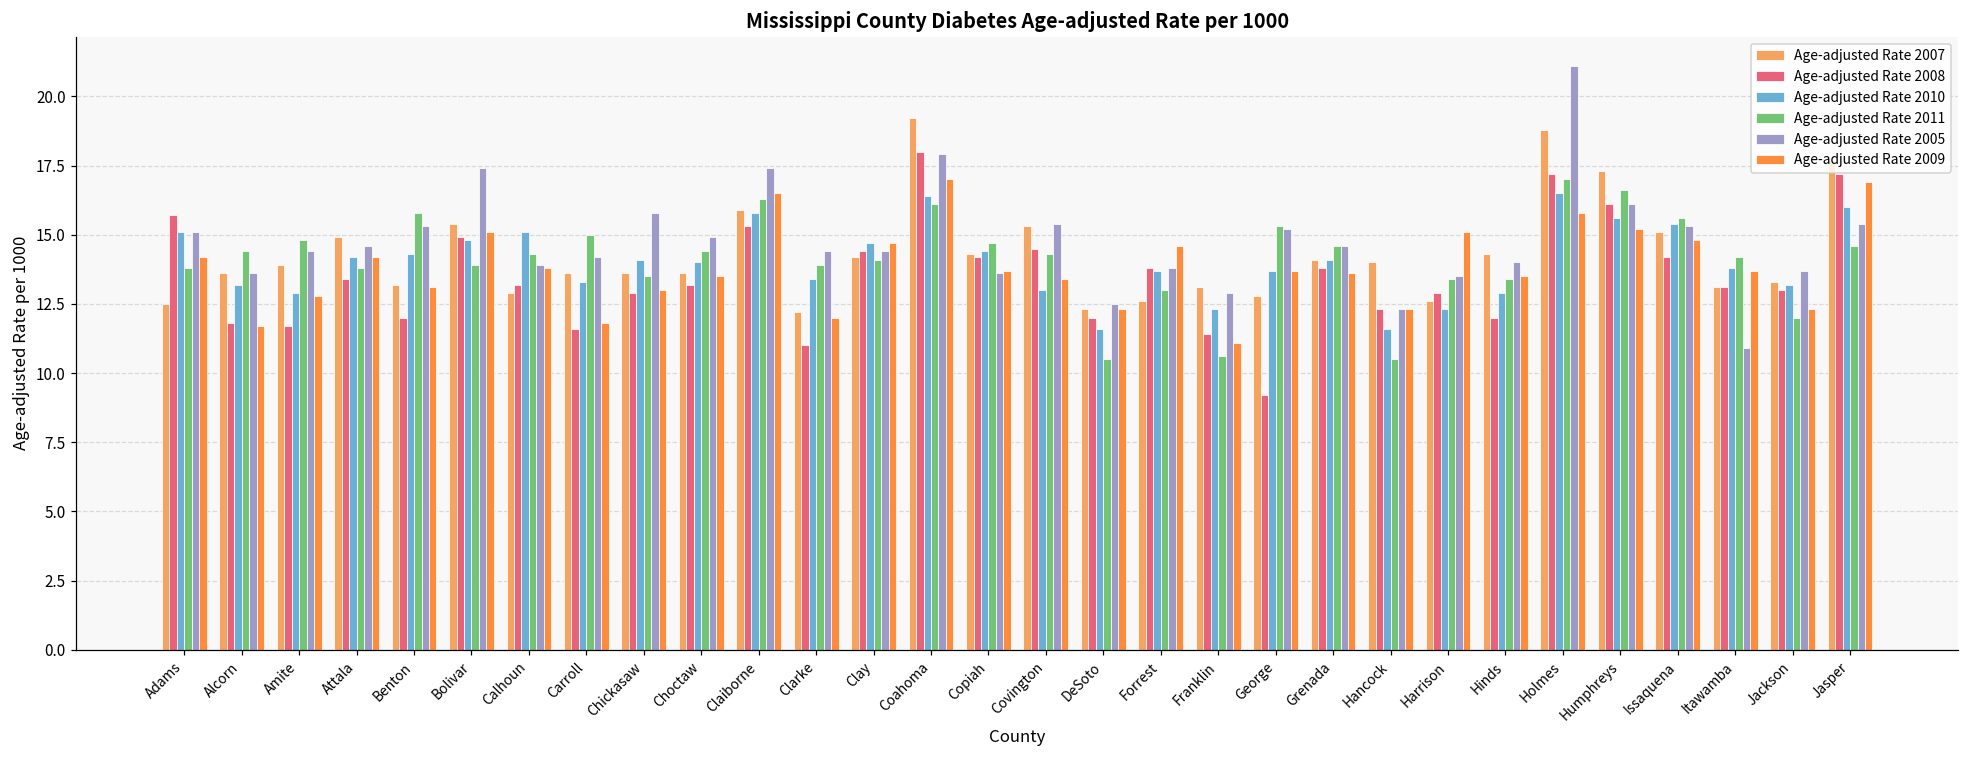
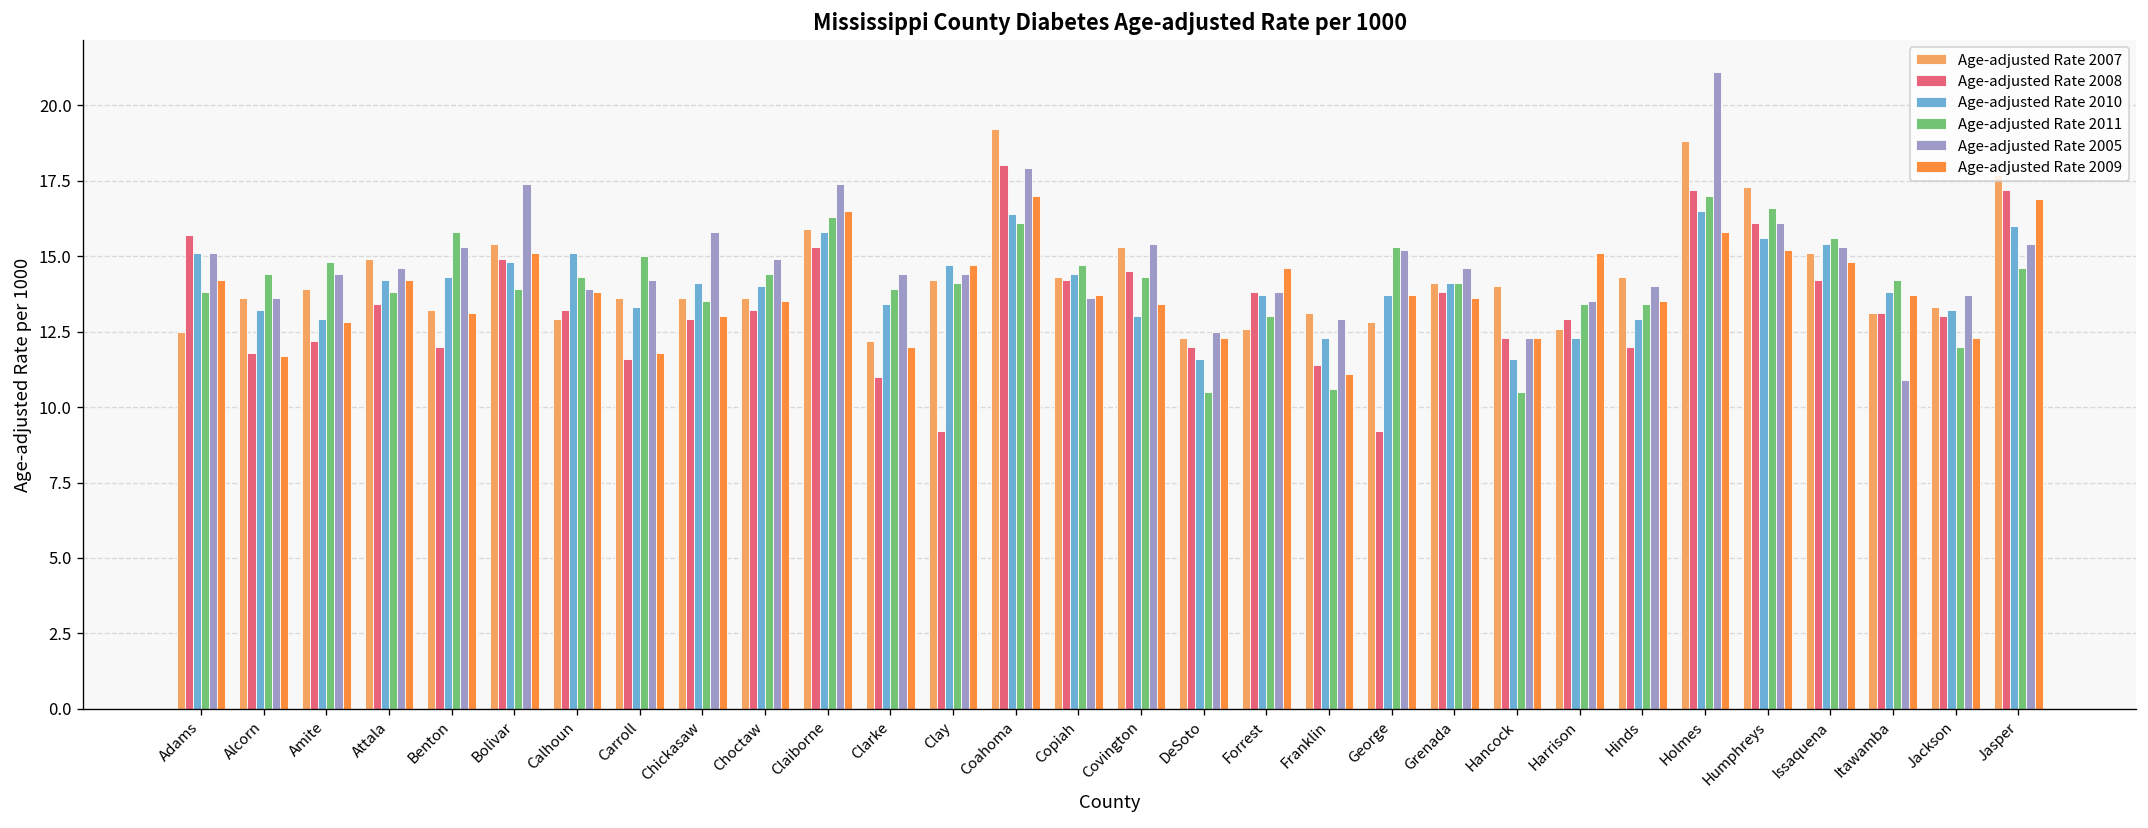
Age-adjusted Rate 2008, Amite: 11.7 -> 12.2
Age-adjusted Rate 2008, Clay: 14.4 -> 9.2
Age-adjusted Rate 2011, Grenada: 14.6 -> 14.1
